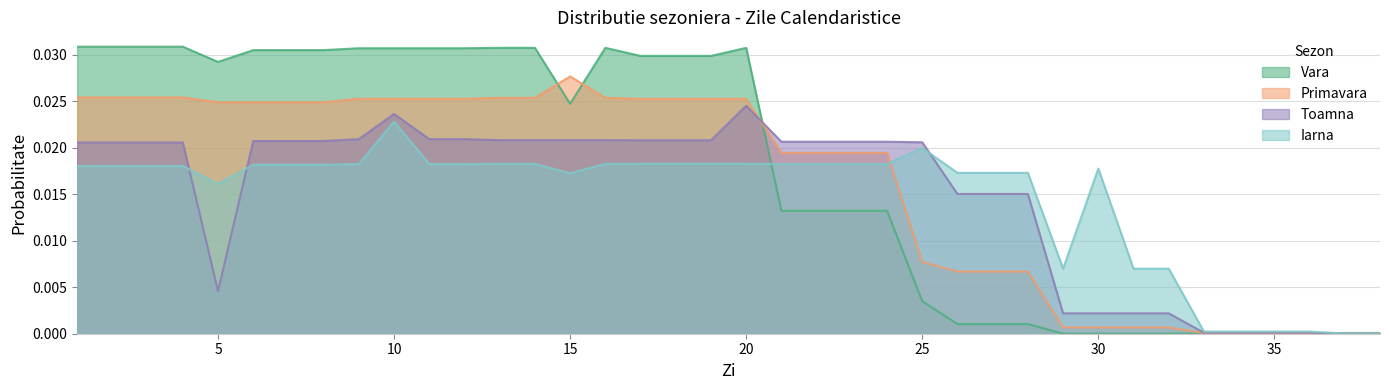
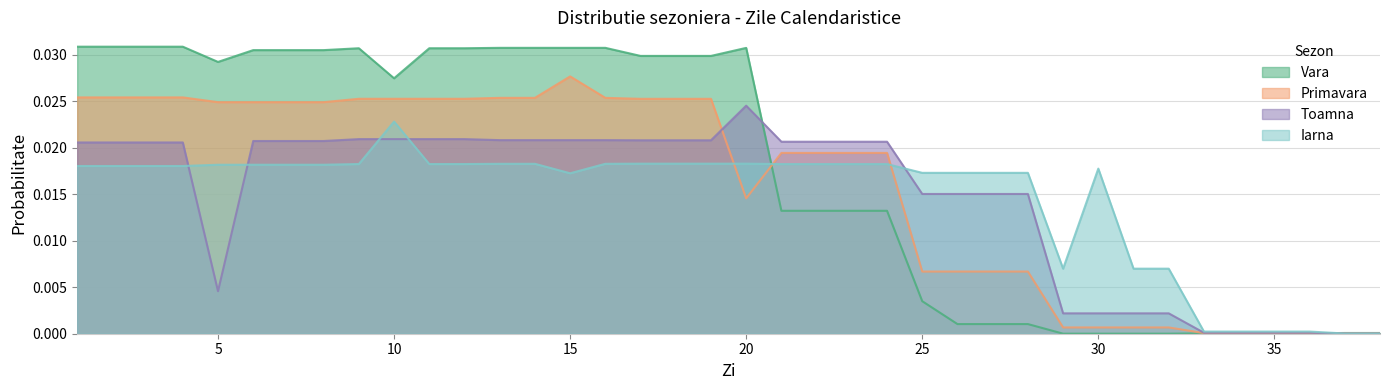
Iarna, 5: 0.016 -> 0.018
Vara, 10: 0.031 -> 0.027
Toamna, 10: 0.024 -> 0.021
Vara, 15: 0.025 -> 0.031
Primavara, 20: 0.025 -> 0.015
Primavara, 25: 0.008 -> 0.007
Toamna, 25: 0.021 -> 0.015
Iarna, 25: 0.020 -> 0.017
